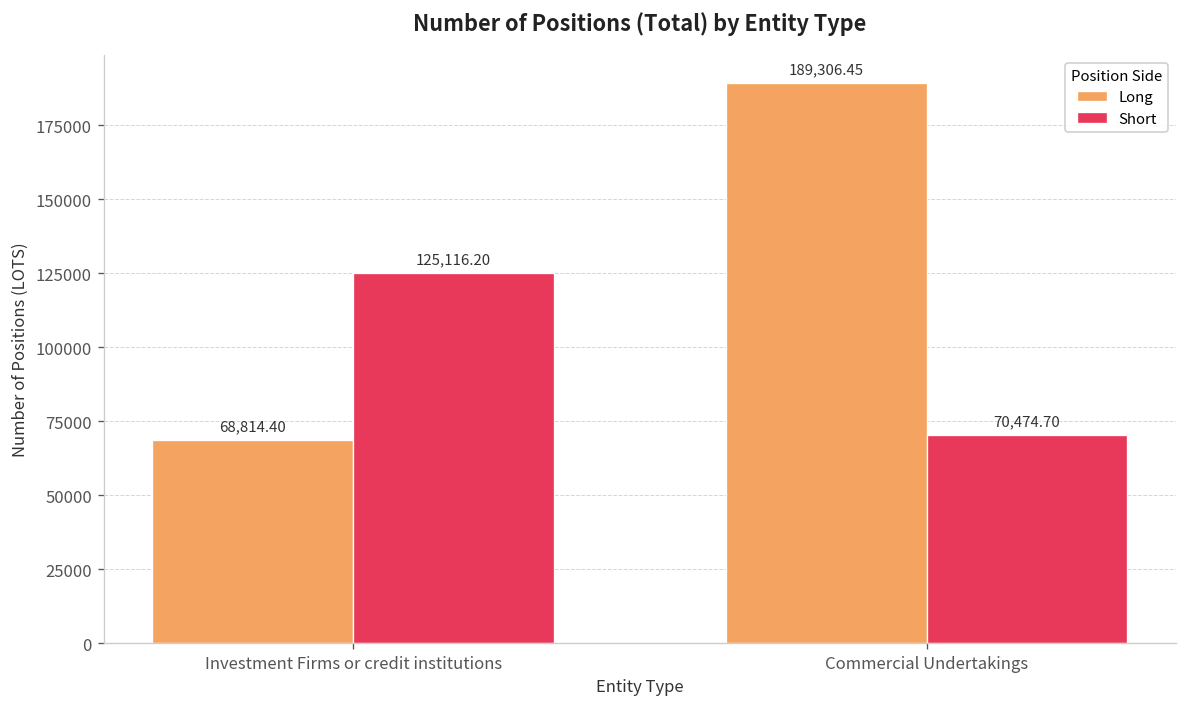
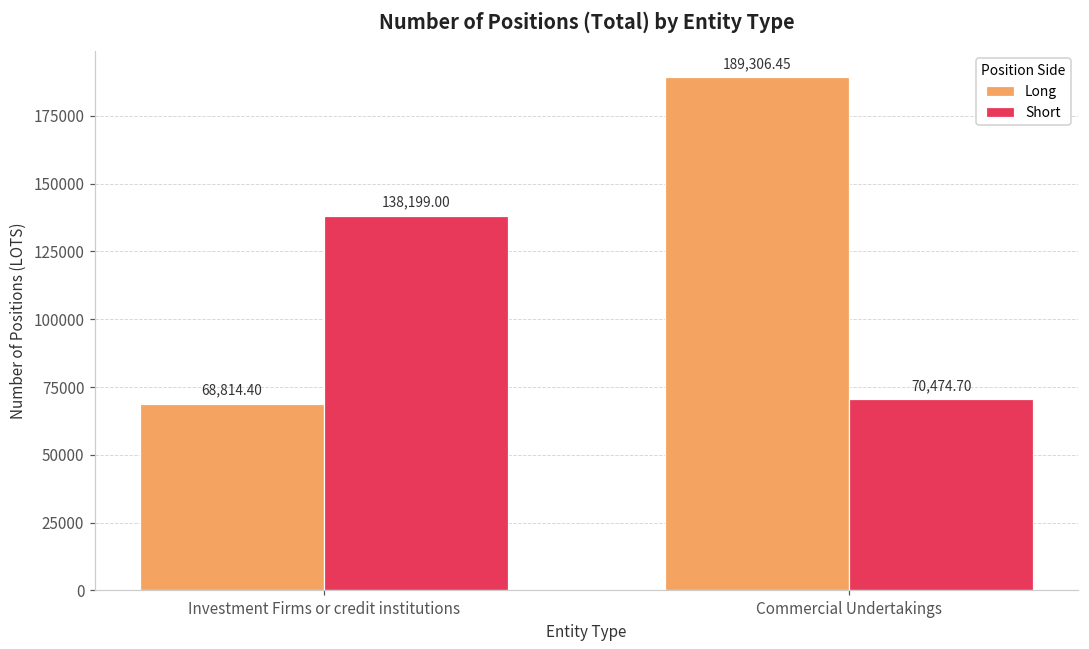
Short, Investment Firms or credit institutions: 125,116.20 -> 138,199.00
